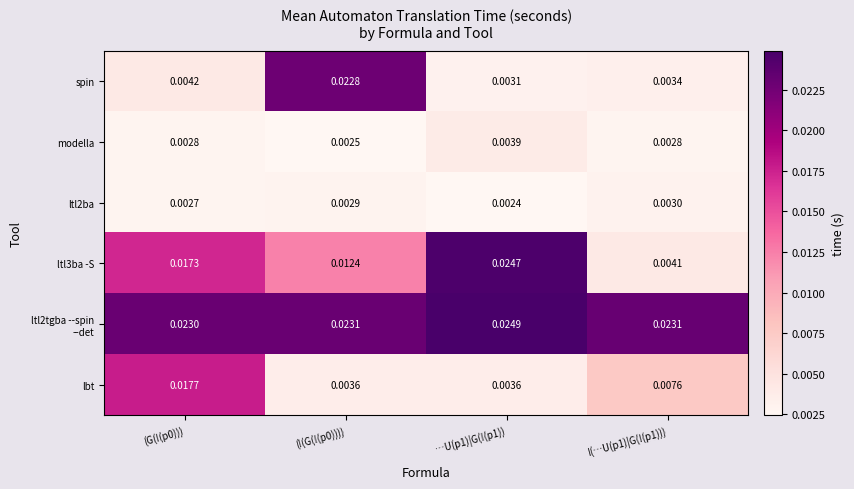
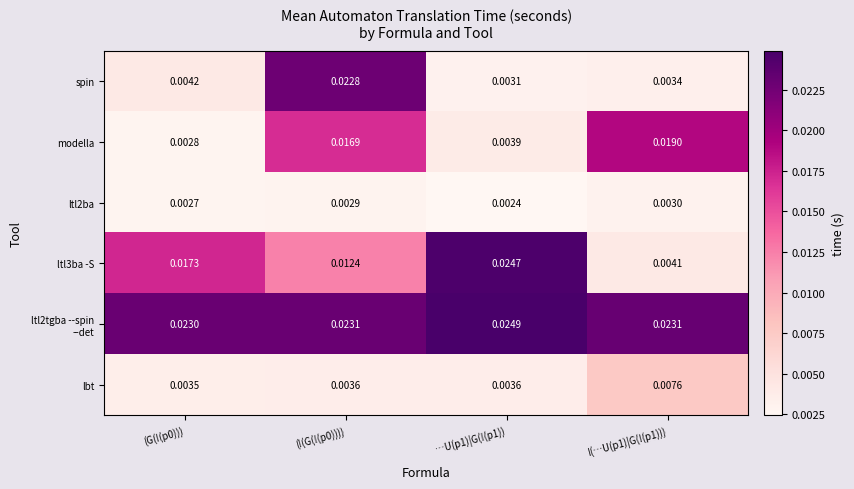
modella, (!(G(!(p0)))): 0.0025 -> 0.0169
modella, !(…U(p1)|G(!(p1))): 0.0028 -> 0.0190
lbt, (G(!(p0))): 0.0177 -> 0.0035
